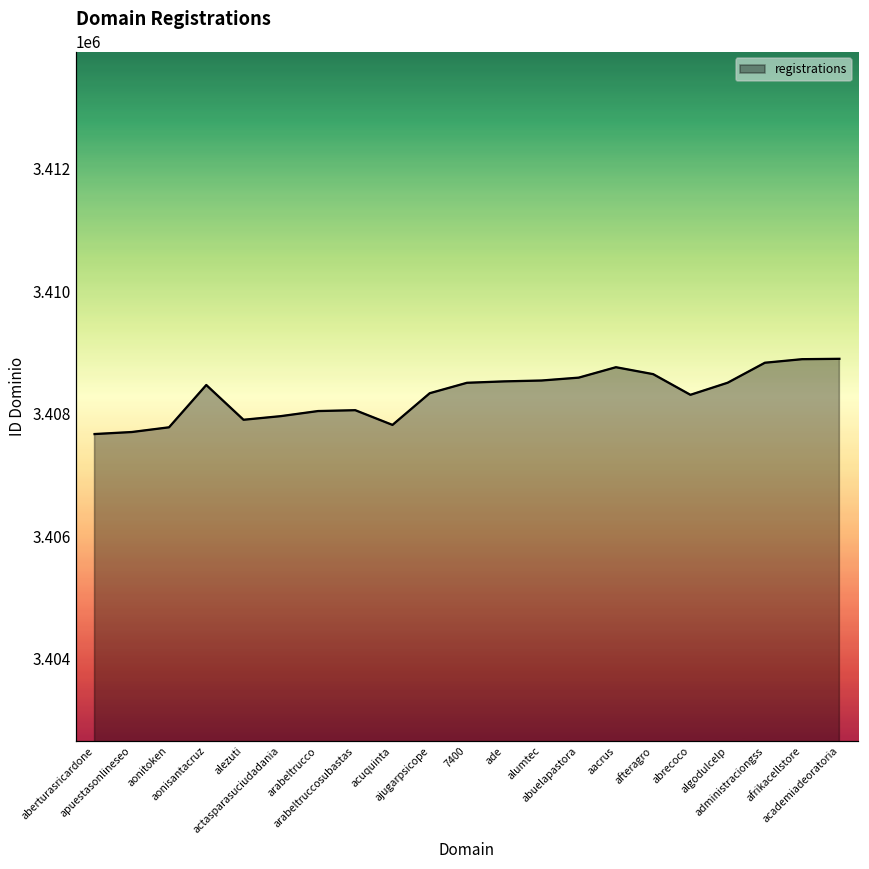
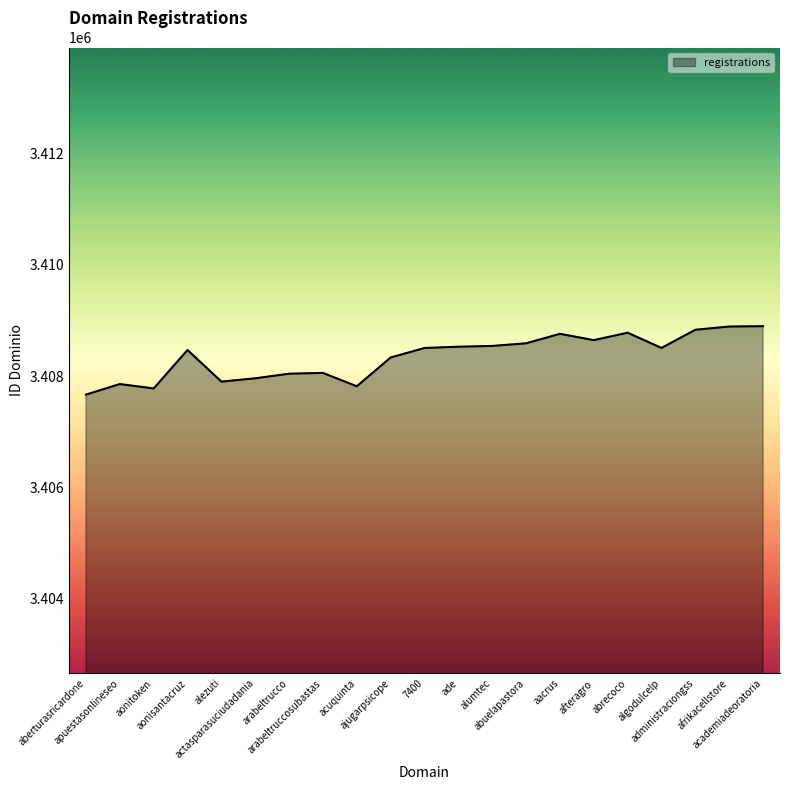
apuestasonlineseo: 3407700 -> 3407900
abrecoco: 3408300 -> 3408800
